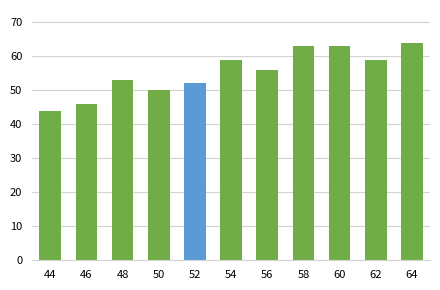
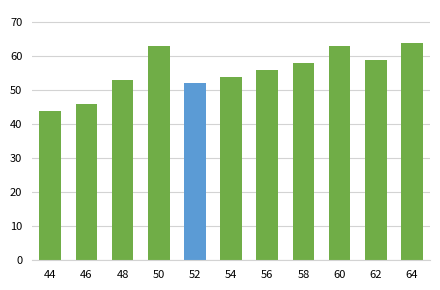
50: 50 -> 63
54: 59 -> 54
58: 63 -> 58
